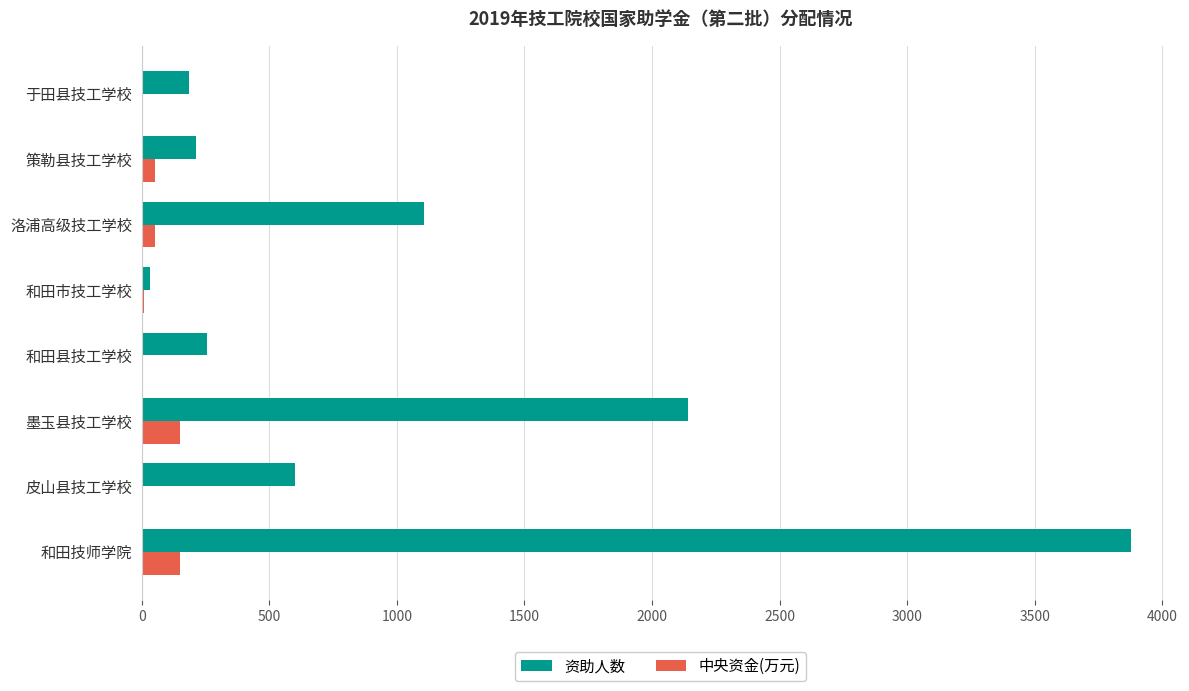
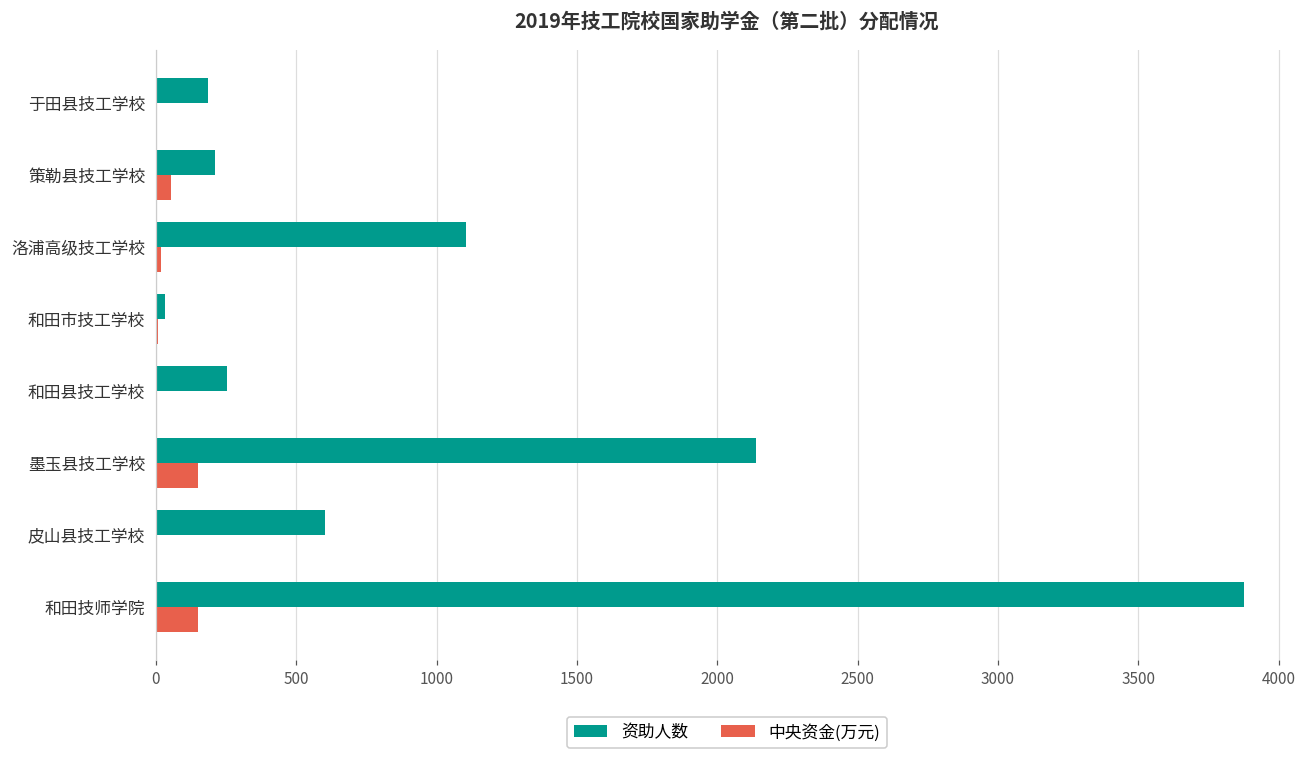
中央资金(万元), 洛浦高级技工学校: 50 -> 20
